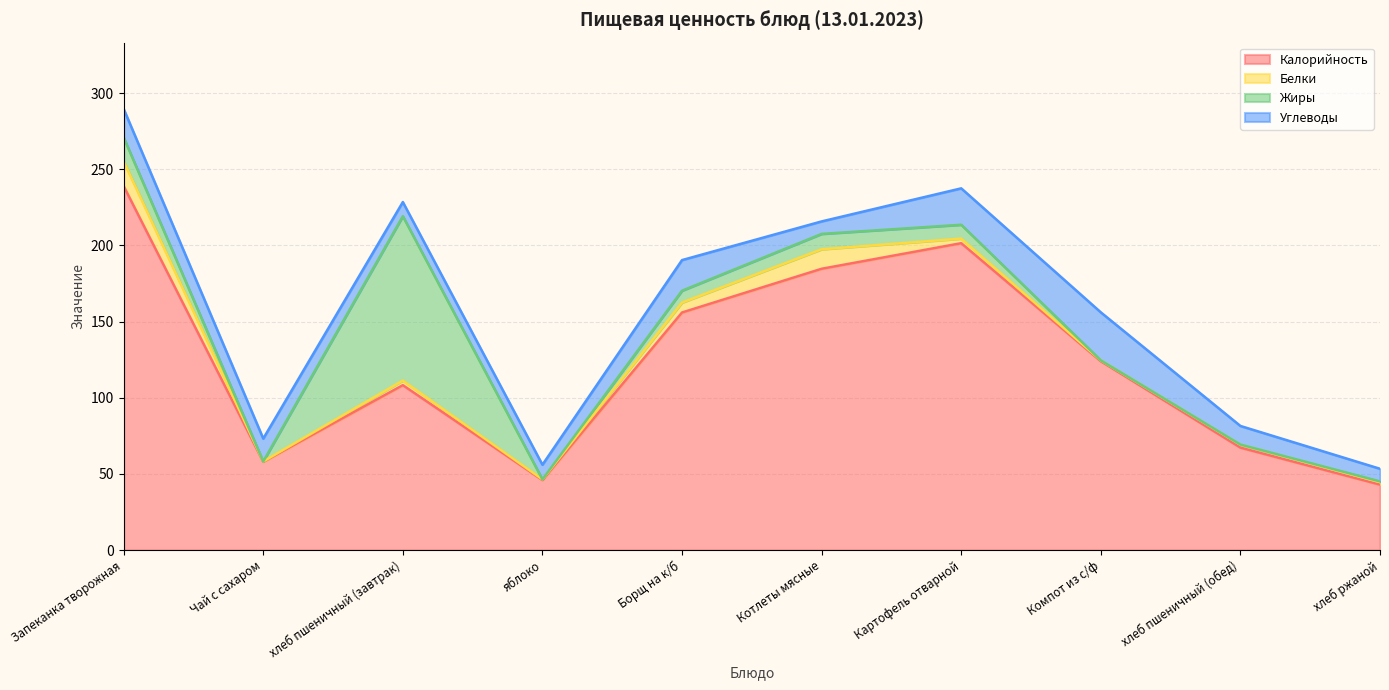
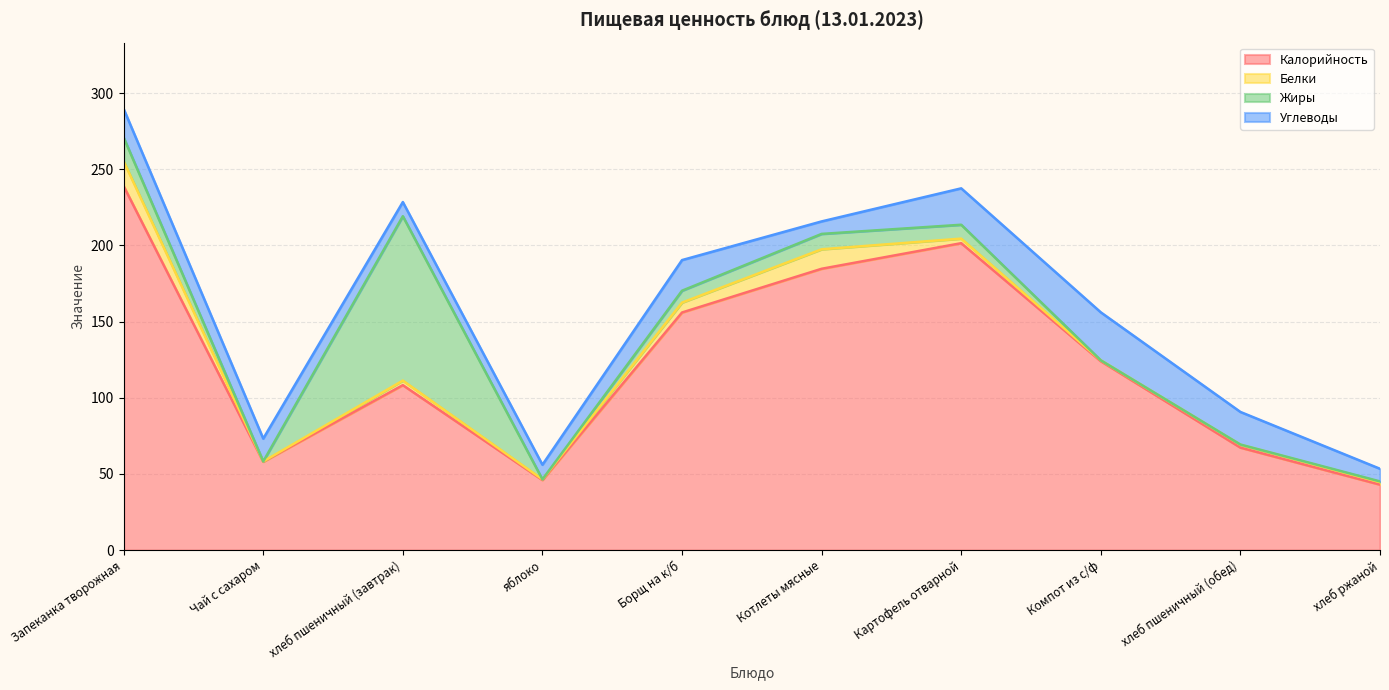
Углеводы, хлеб пшеничный (обед): 12 -> 21
